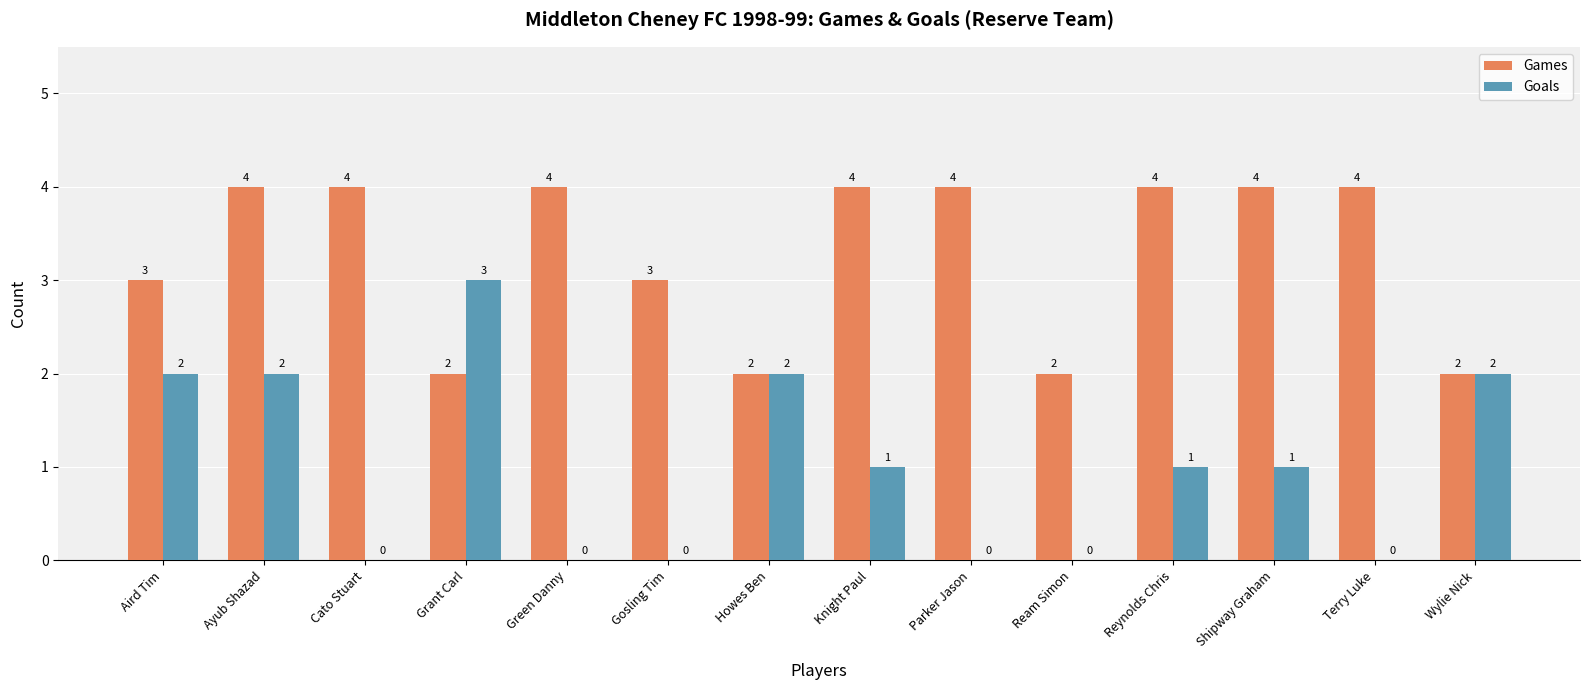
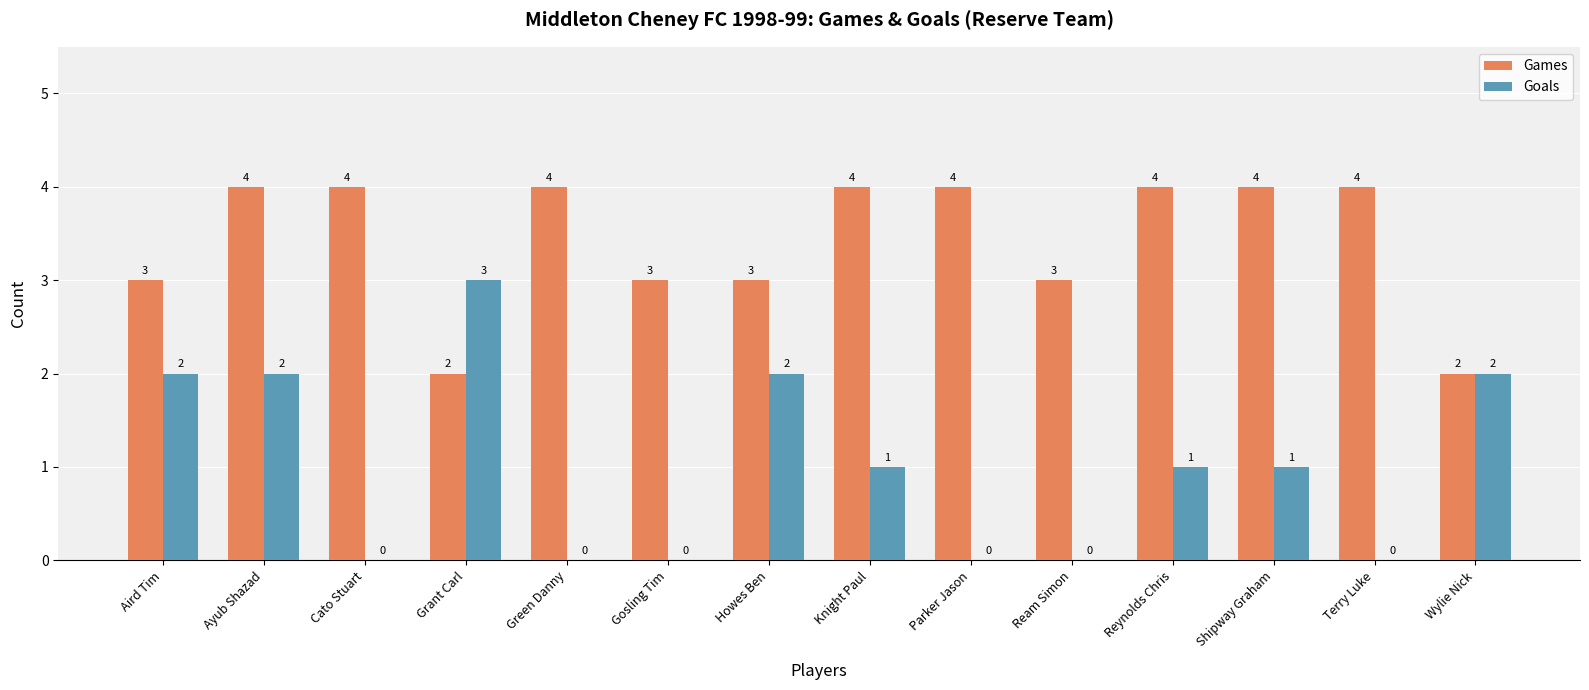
Games, Howes Ben: 2 -> 3
Games, Ream Simon: 2 -> 3
